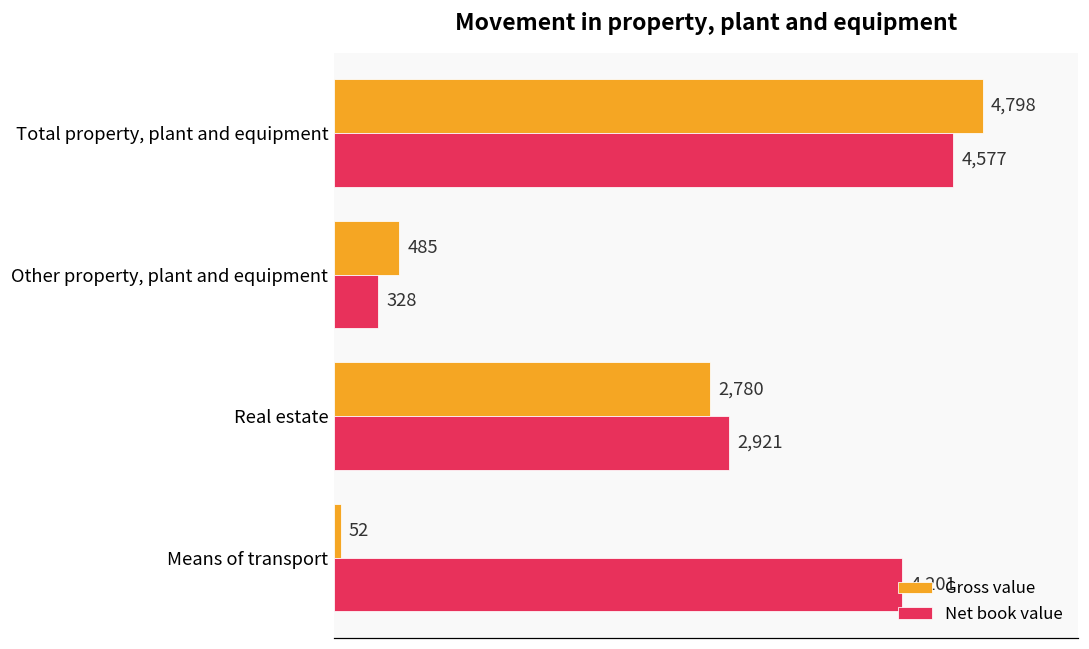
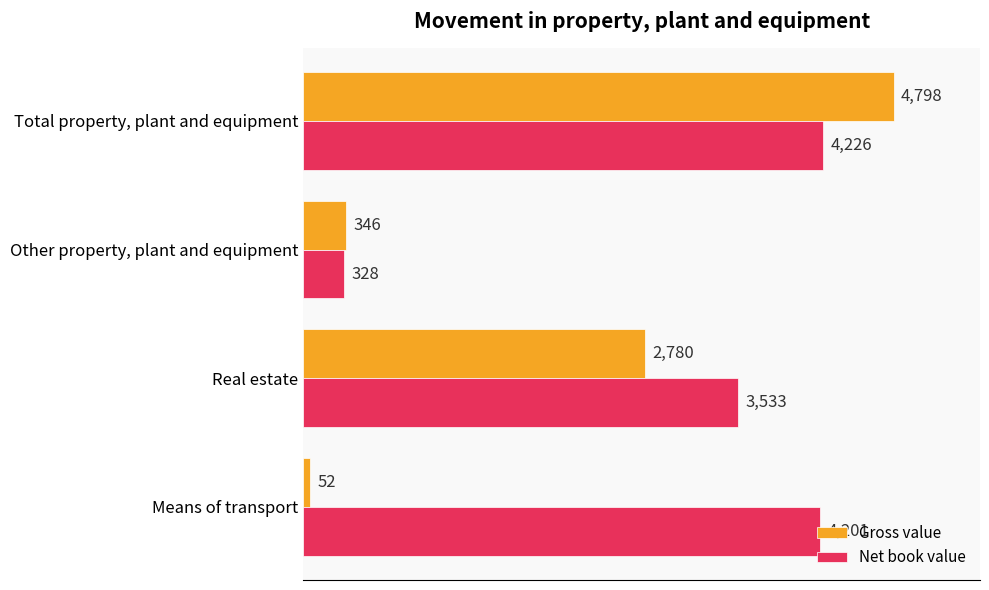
Net book value, Total property, plant and equipment: 4,577 -> 4,226
Gross value, Other property, plant and equipment: 485 -> 346
Net book value, Real estate: 2,921 -> 3,533
